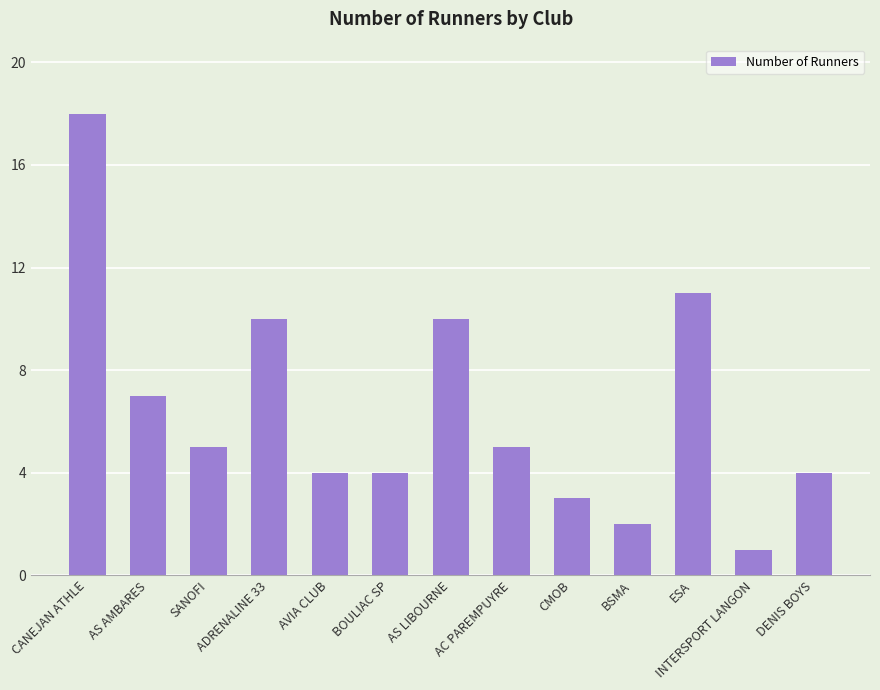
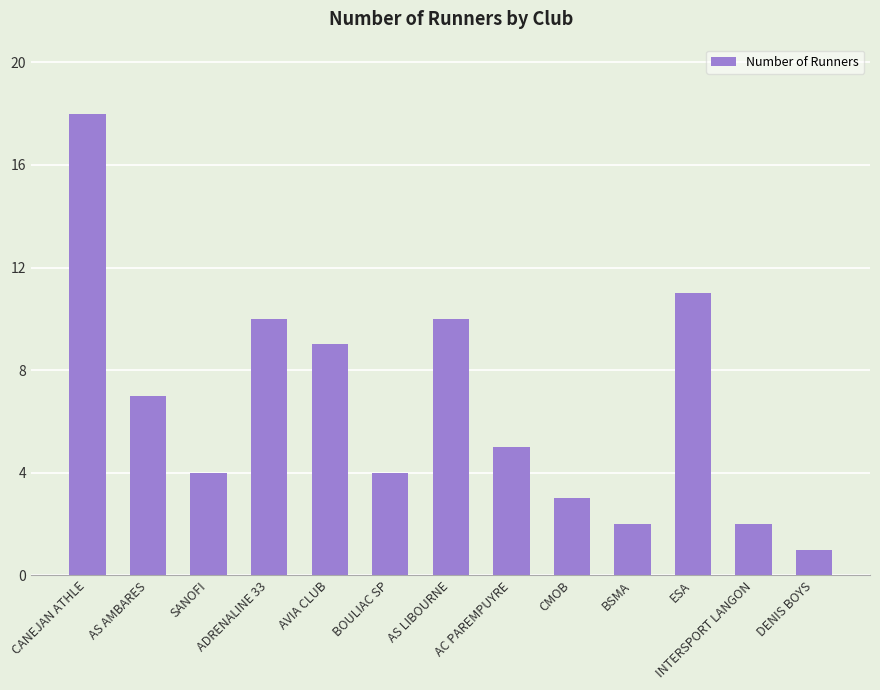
SANOFI: 5 -> 4
AVIA CLUB: 4 -> 9
INTERSPORT LANGON: 1 -> 2
DENIS BOYS: 4 -> 1
